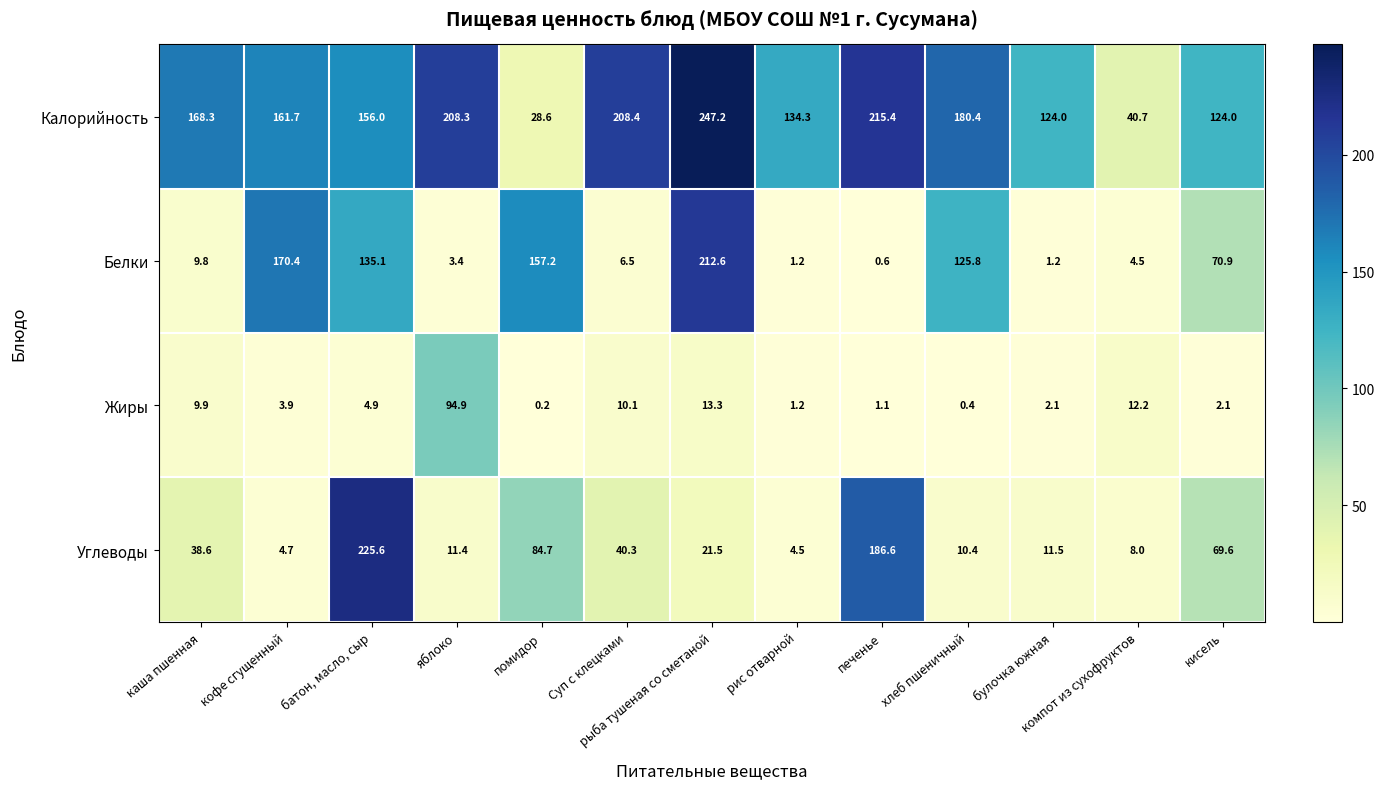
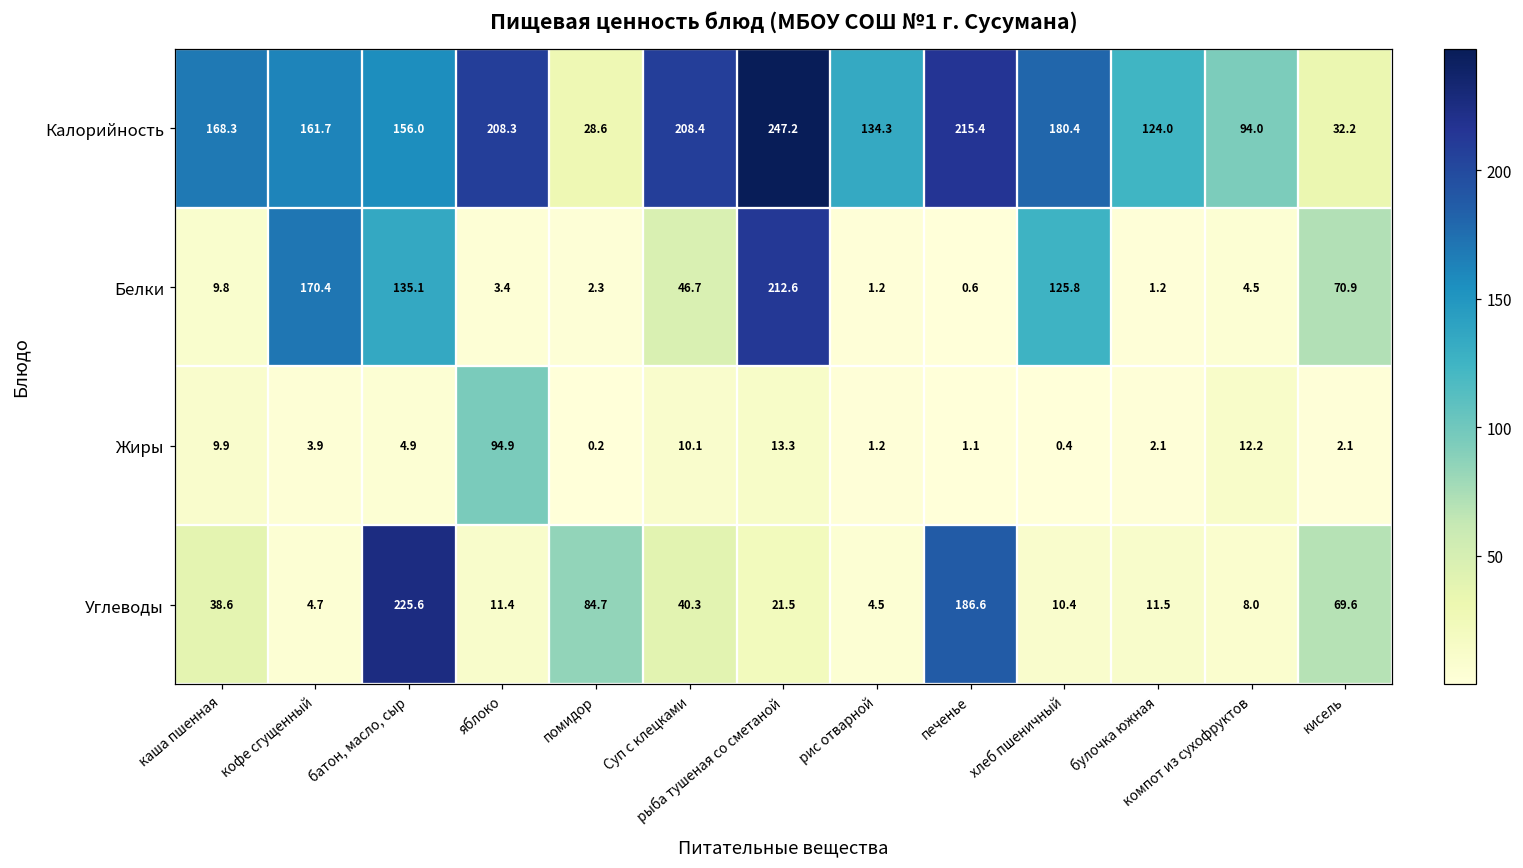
Калорийность, компот из сухофруктов: 40.7 -> 94.0
Калорийность, кисель: 124.0 -> 32.2
Белки, помидор: 157.2 -> 2.3
Белки, Суп с клецками: 6.5 -> 46.7
